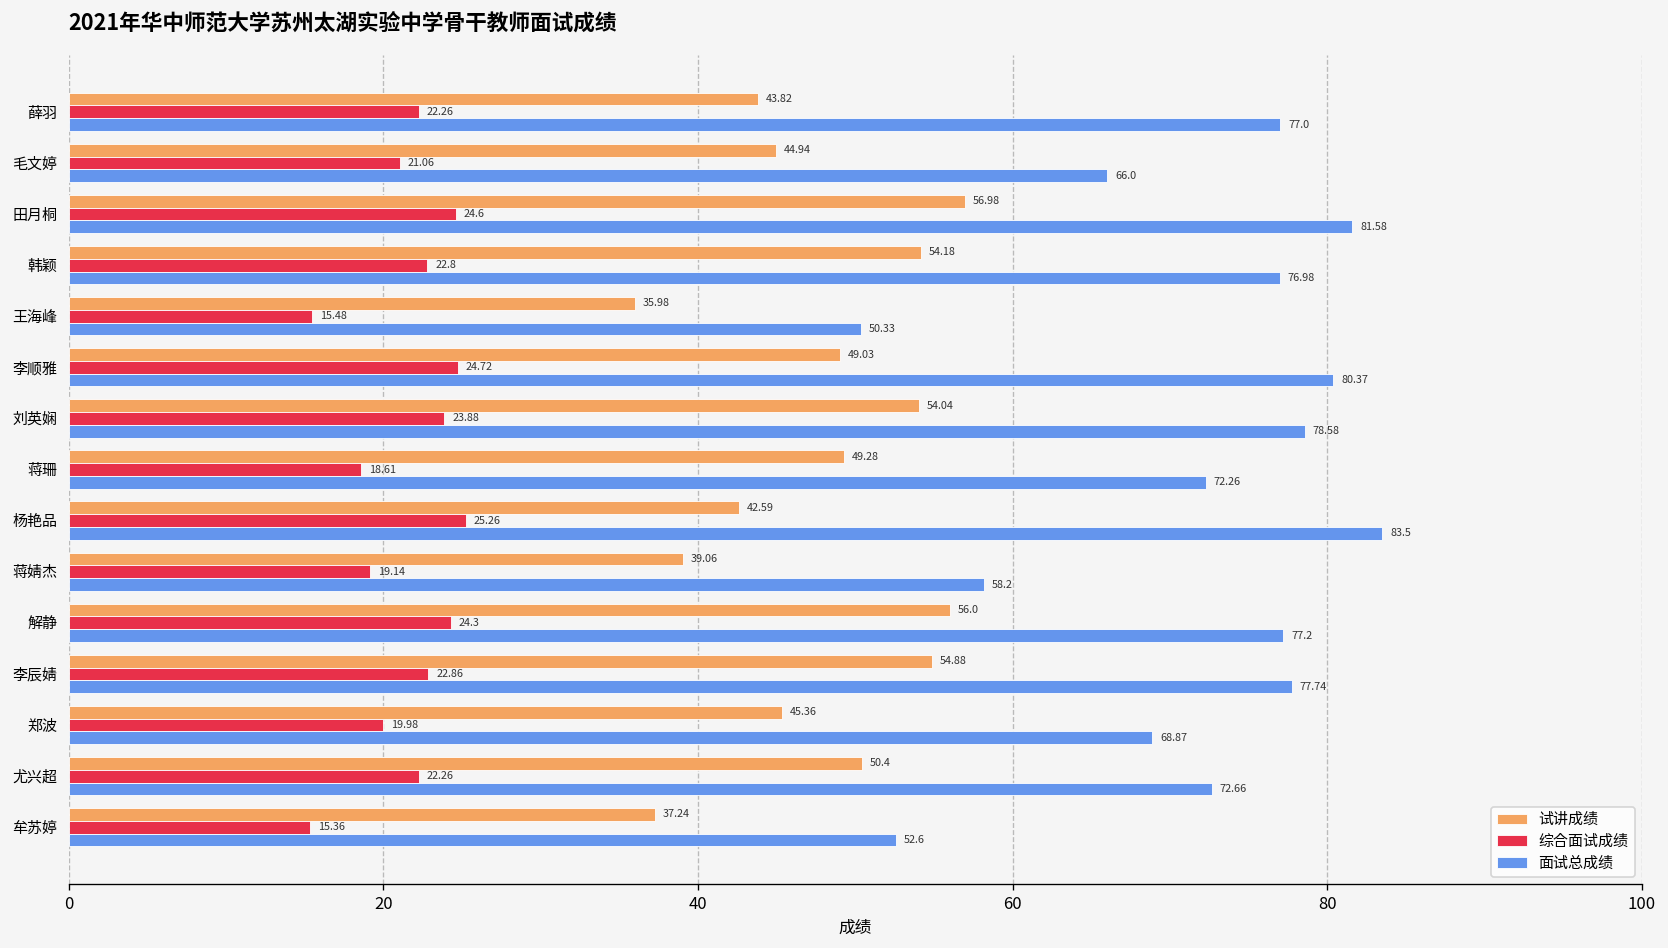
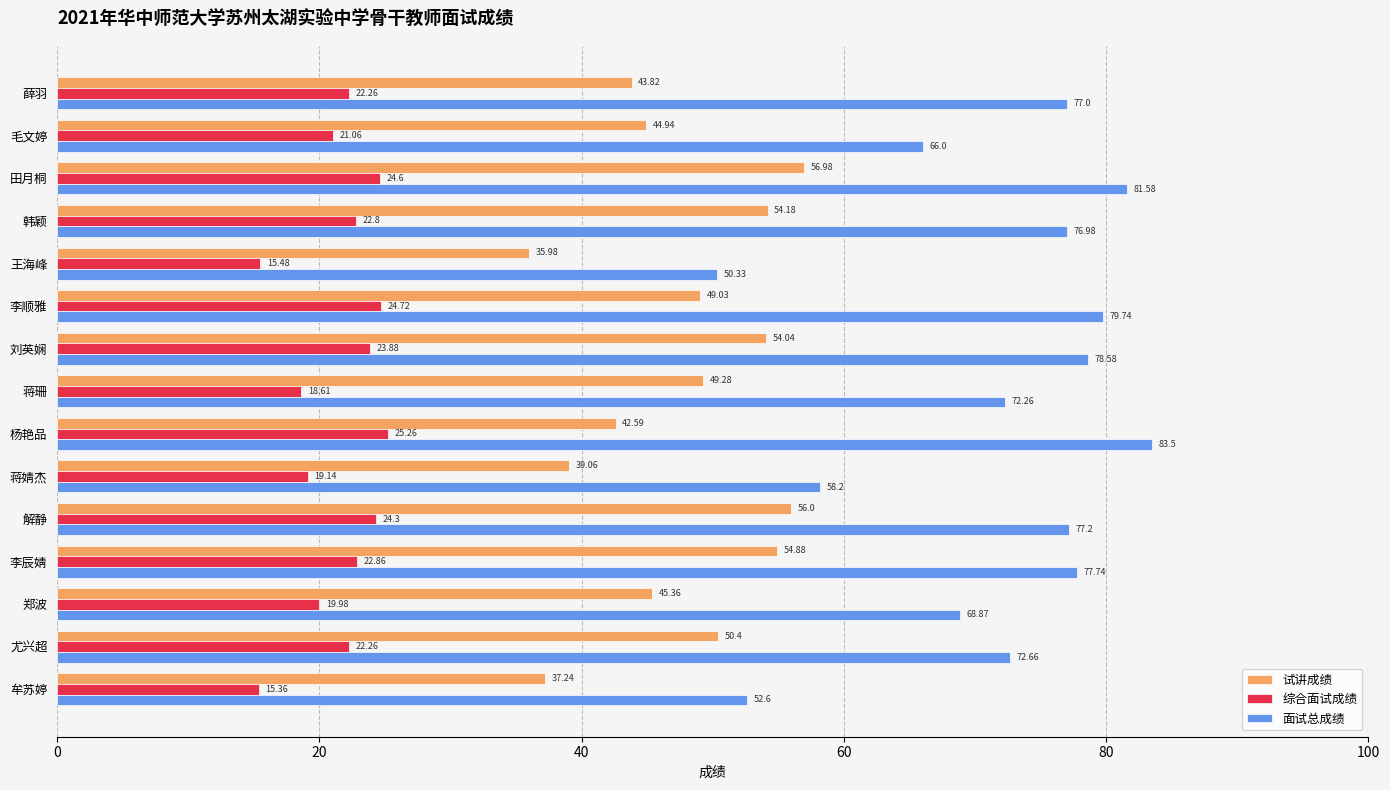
面试总成绩, 李顺雅: 80.37 -> 79.74
